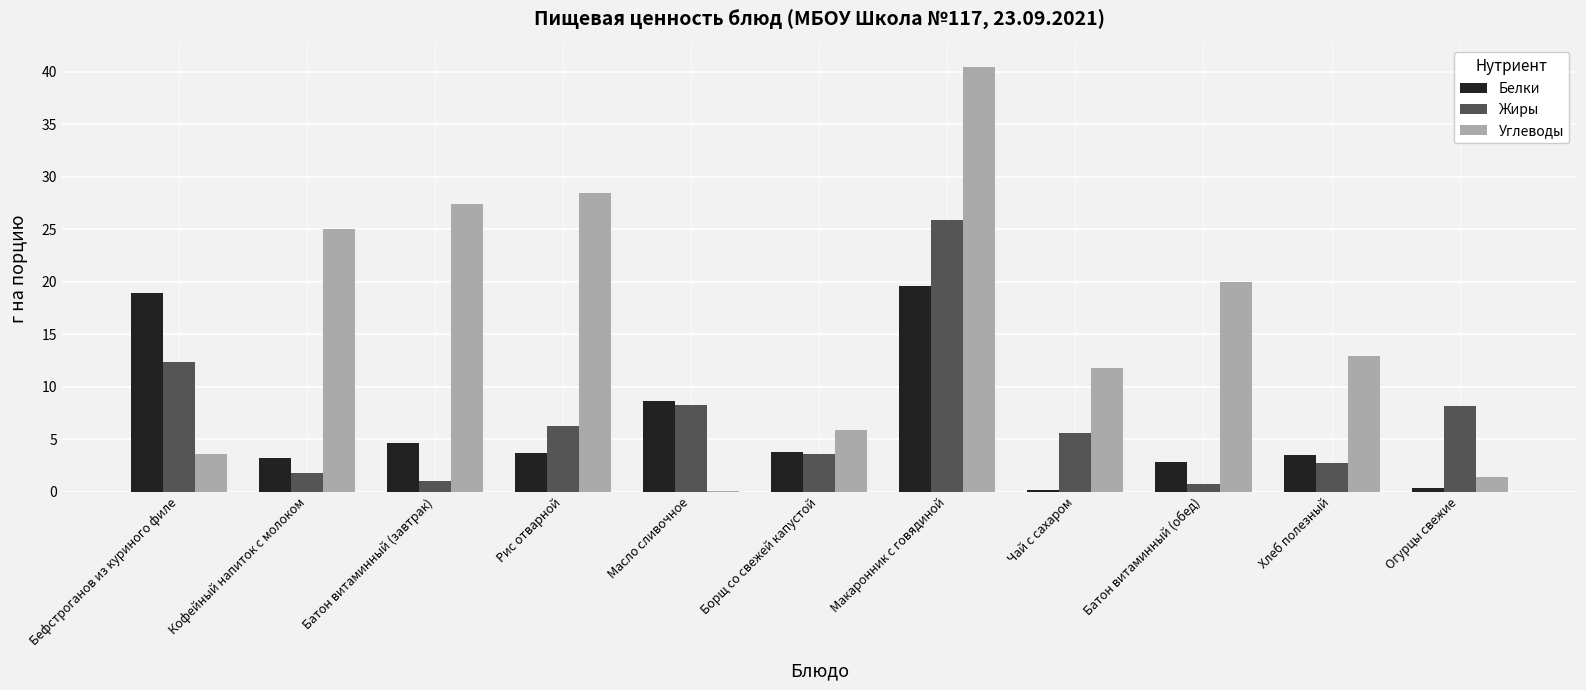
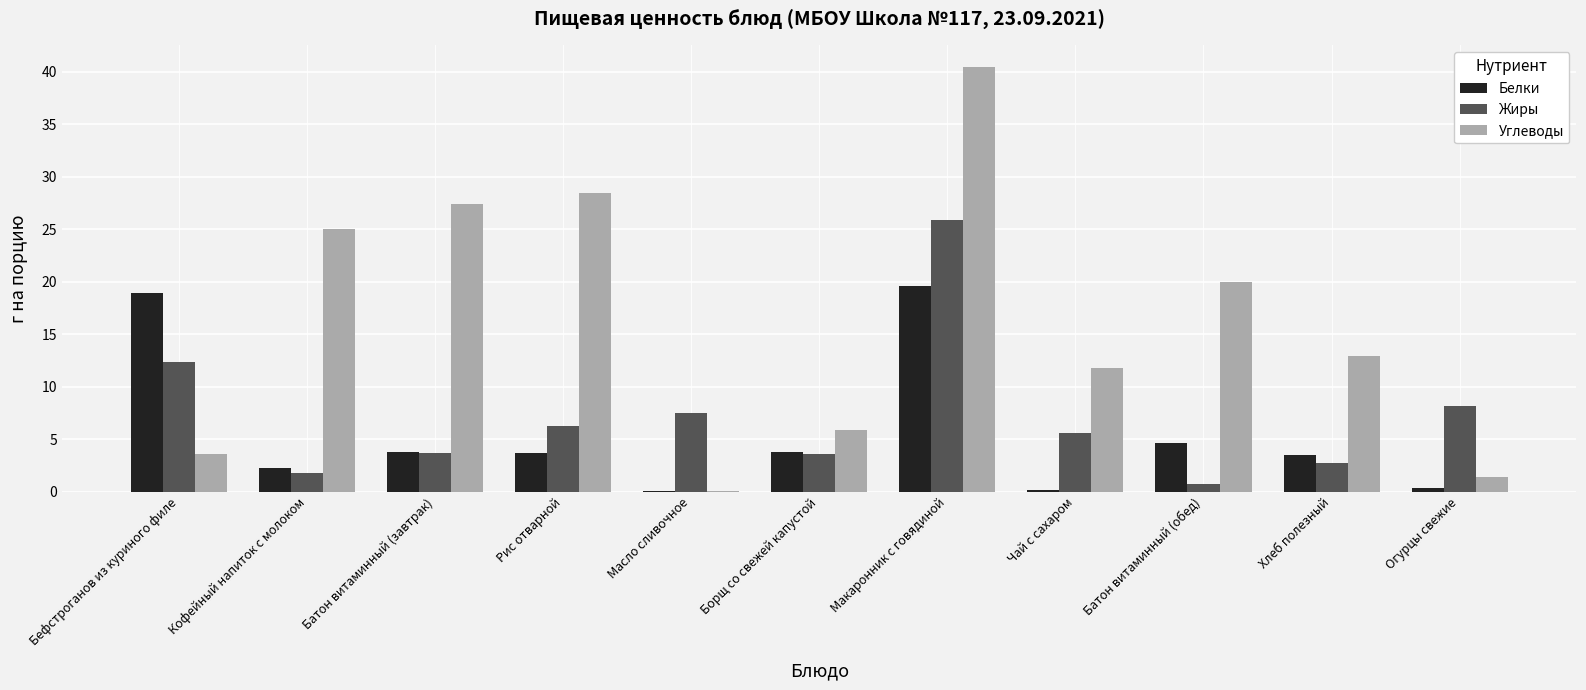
Белки, Кофейный напиток с молоком: 3.2 -> 2.3
Белки, Батон витаминный (завтрак): 4.6 -> 3.8
Жиры, Батон витаминный (завтрак): 1.0 -> 3.7
Белки, Масло сливочное: 8.6 -> 0.1
Жиры, Масло сливочное: 8.3 -> 7.5
Белки, Батон витаминный (обед): 2.8 -> 4.6
